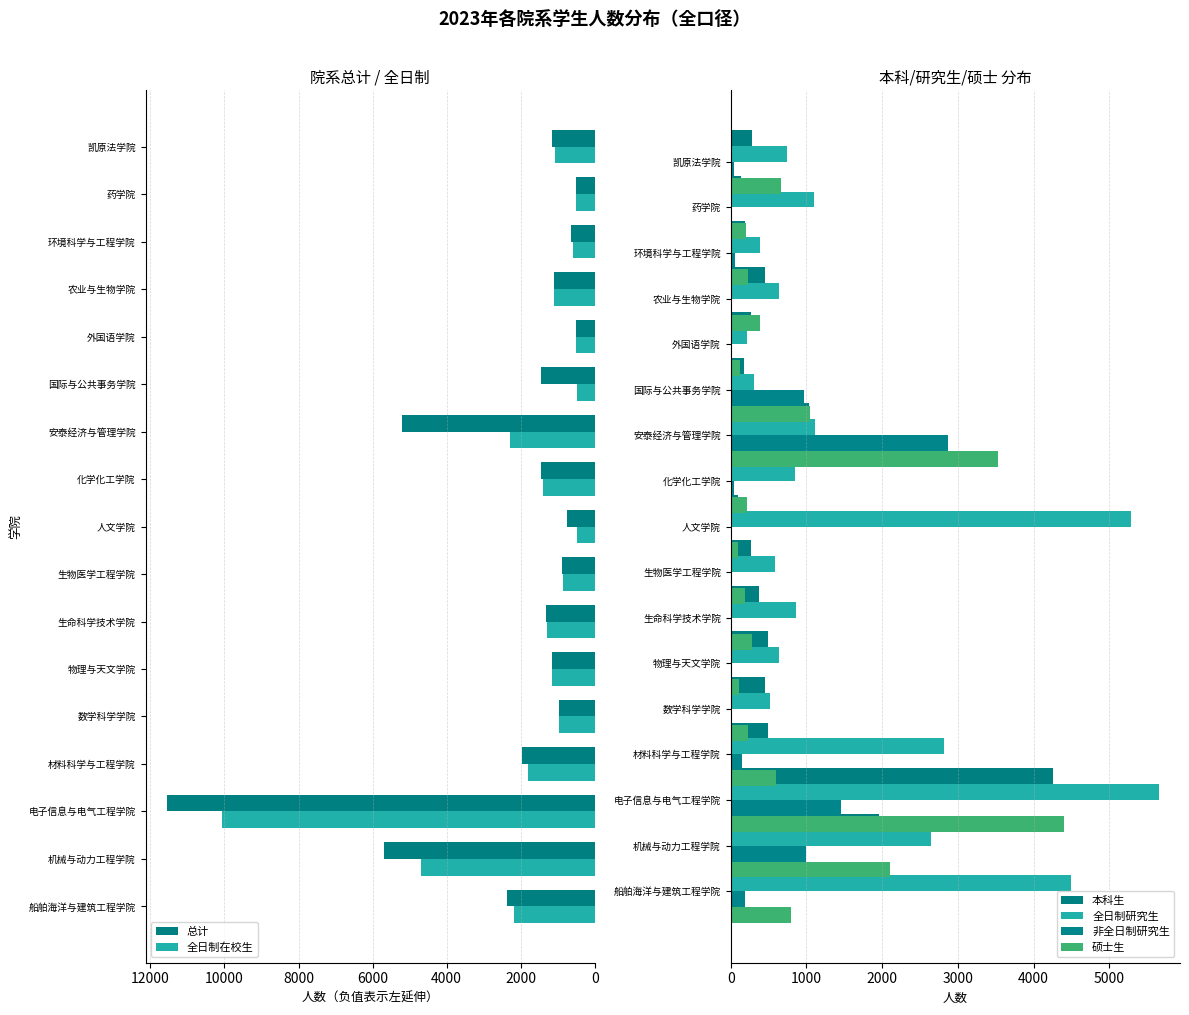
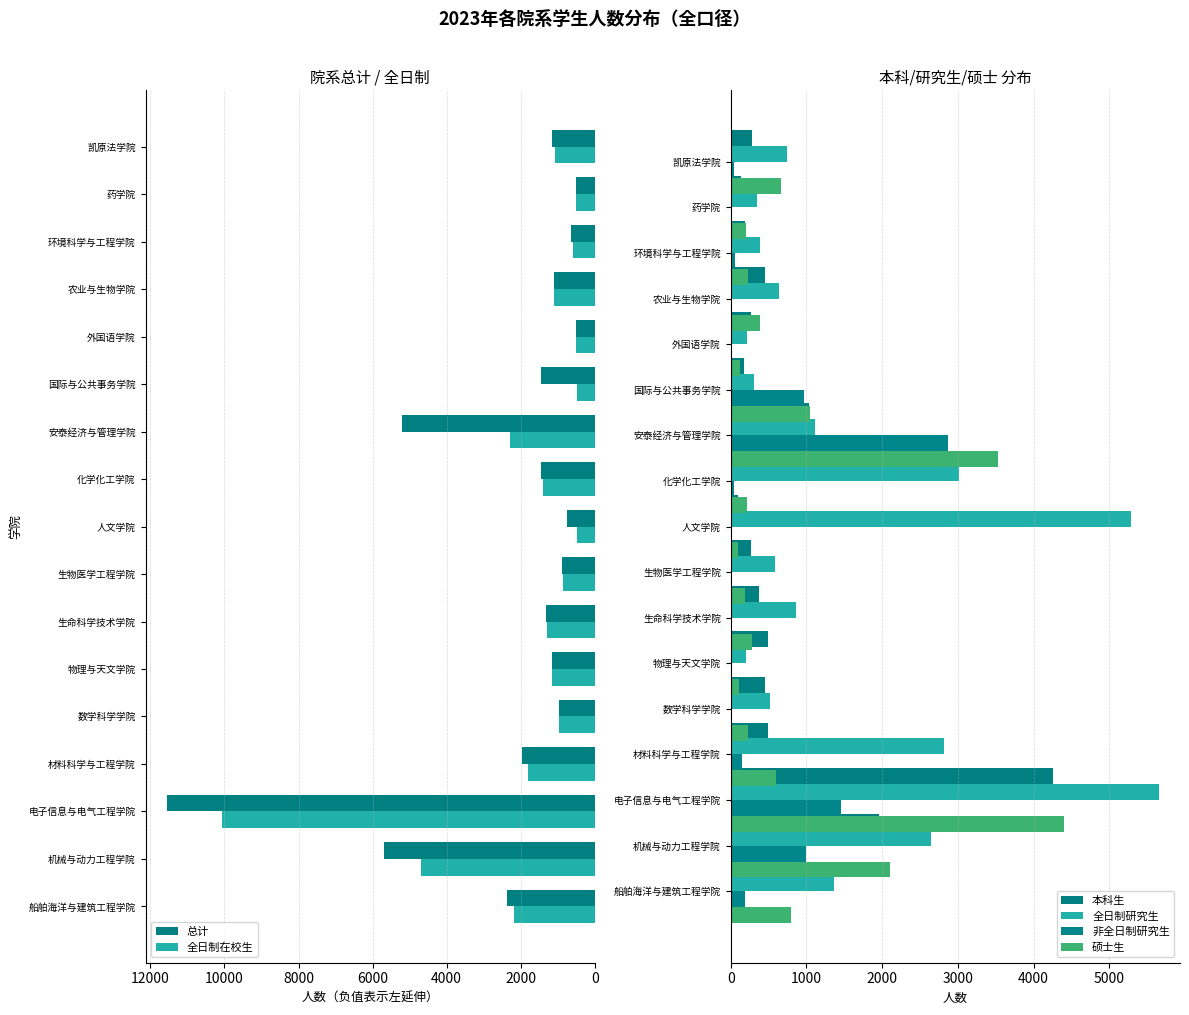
本科/研究生/硕士 分布, 全日制研究生, 药学院: 1100 -> 300
本科/研究生/硕士 分布, 全日制研究生, 化学化工学院: 900 -> 3000
本科/研究生/硕士 分布, 全日制研究生, 物理与天文学院: 600 -> 200
本科/研究生/硕士 分布, 全日制研究生, 船舶海洋与建筑工程学院: 4500 -> 1400
